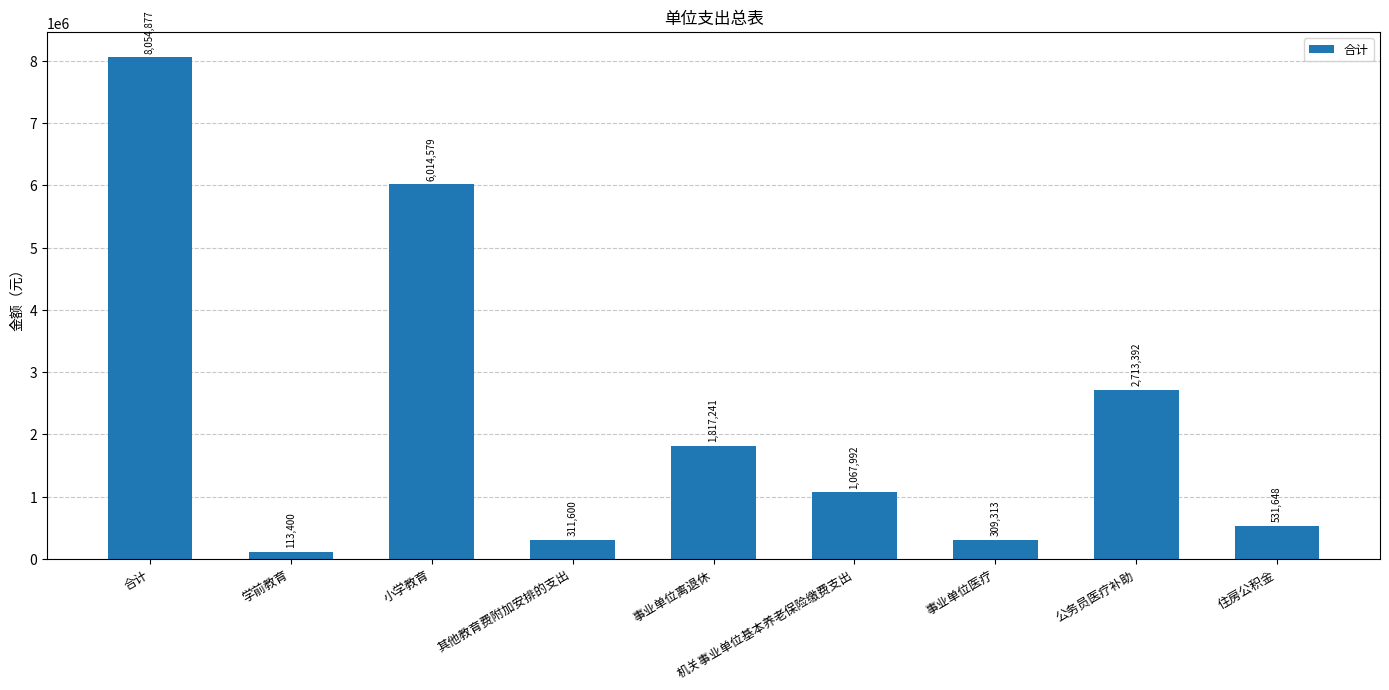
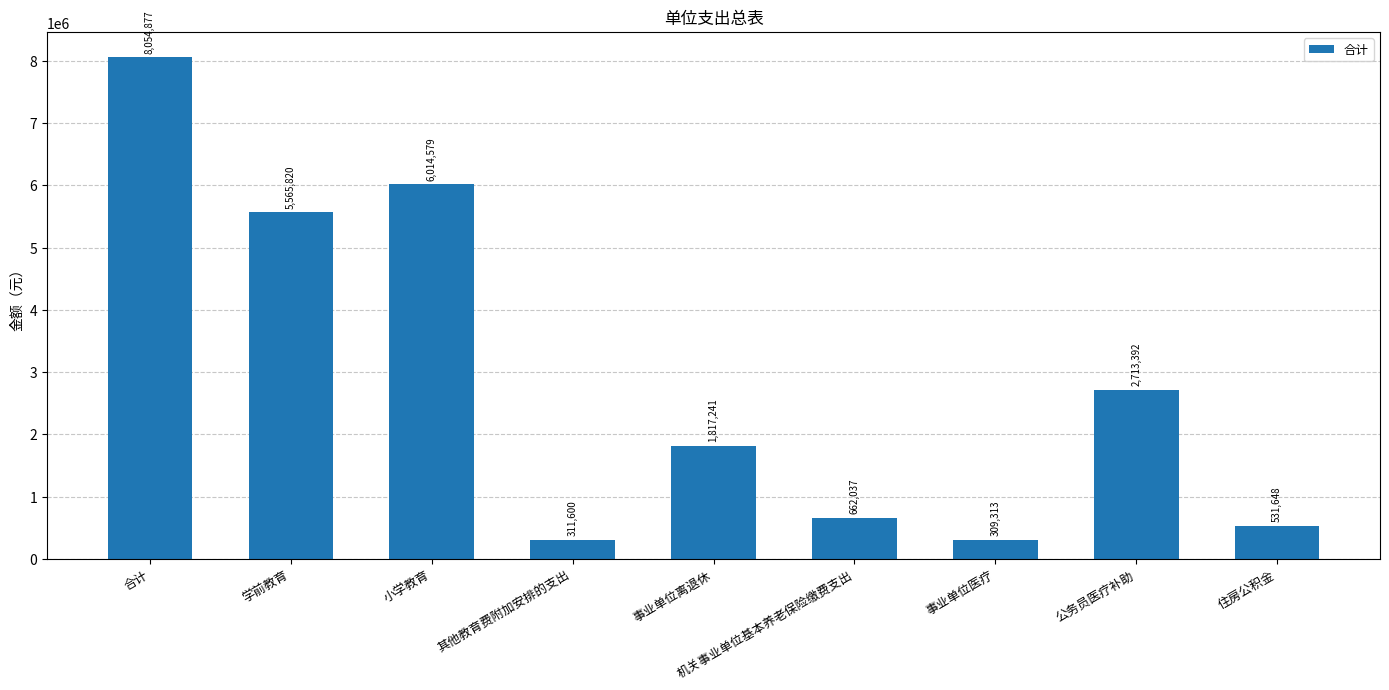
学前教育: 113,400 -> 5,565,820
机关事业单位基本养老保险缴费支出: 1,067,992 -> 662,037
